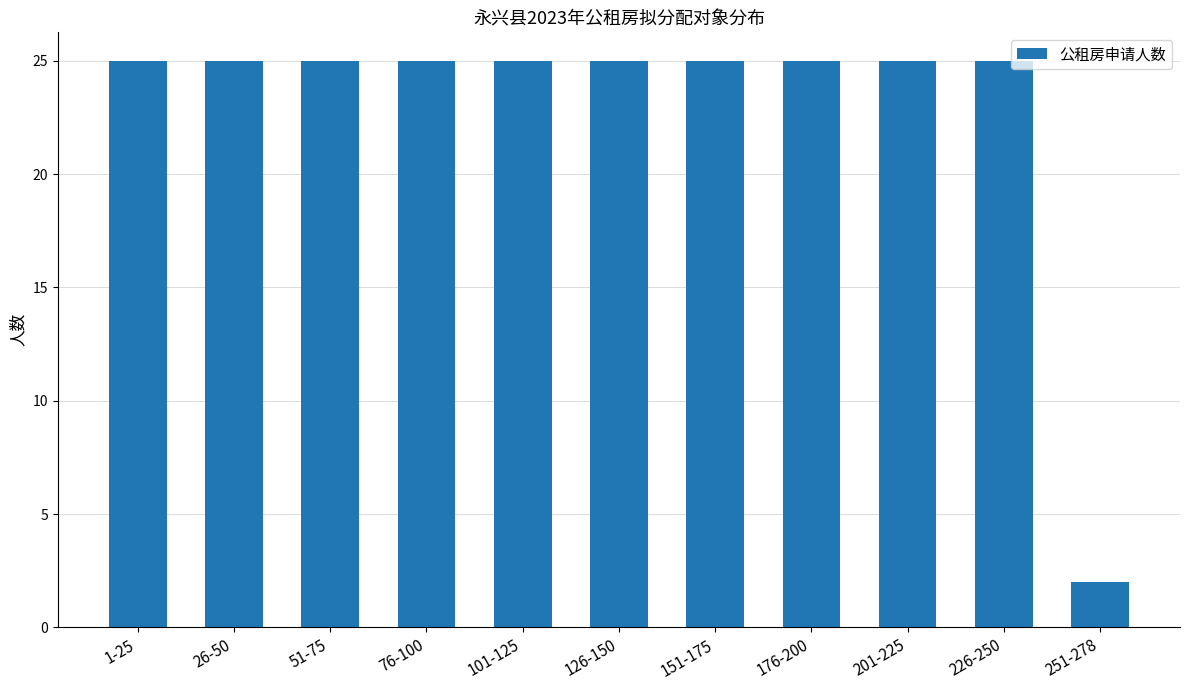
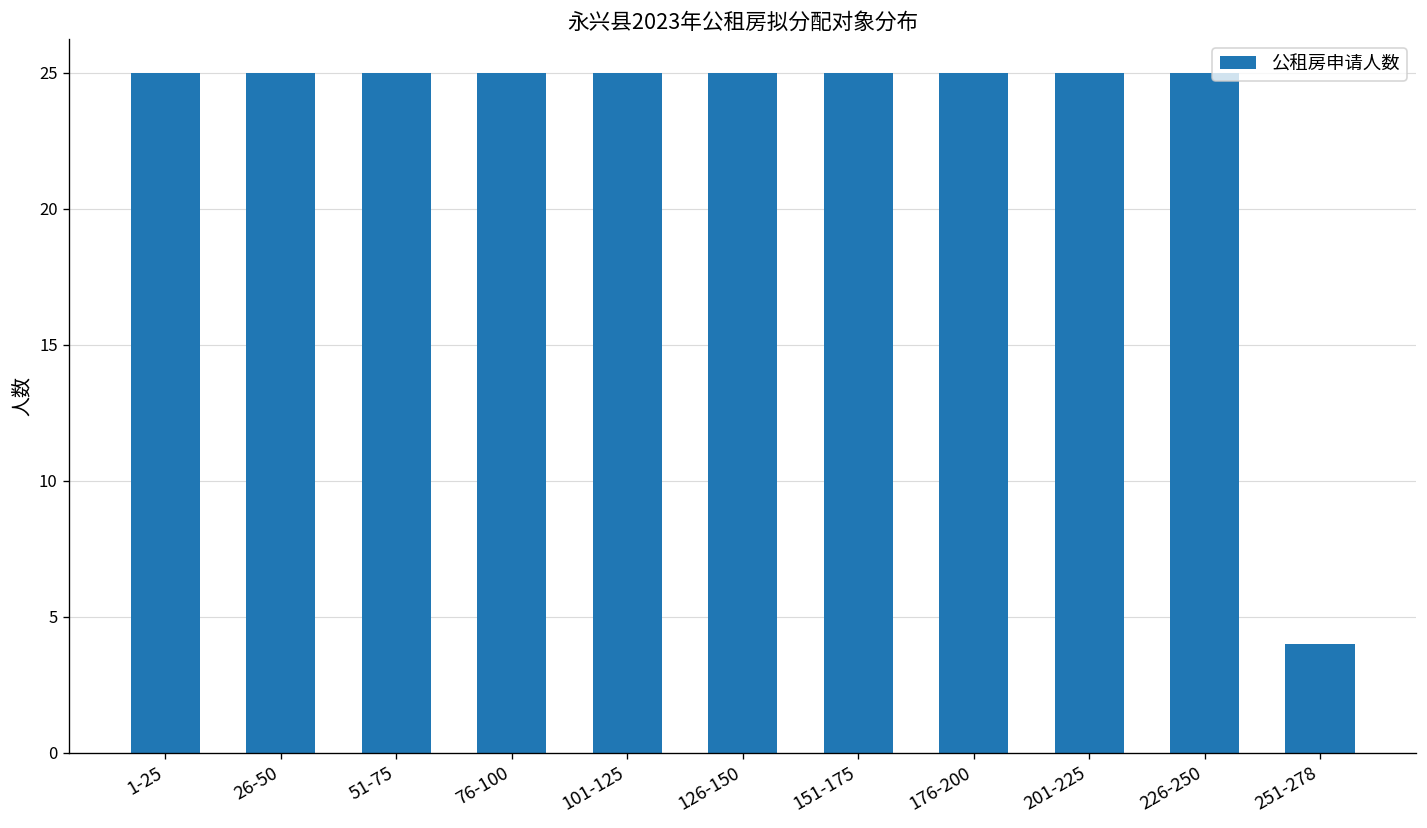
251-278: 2 -> 4
